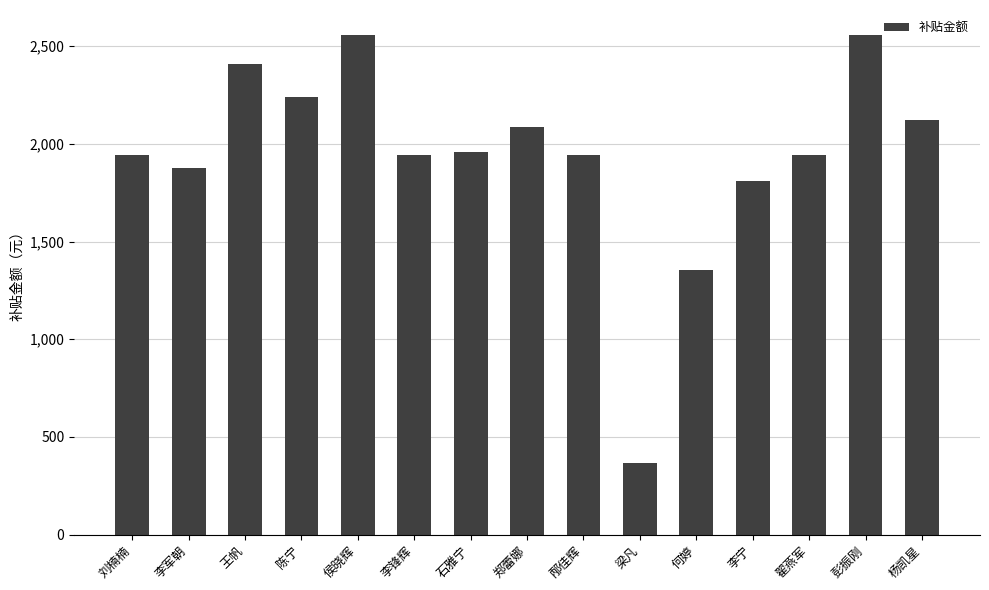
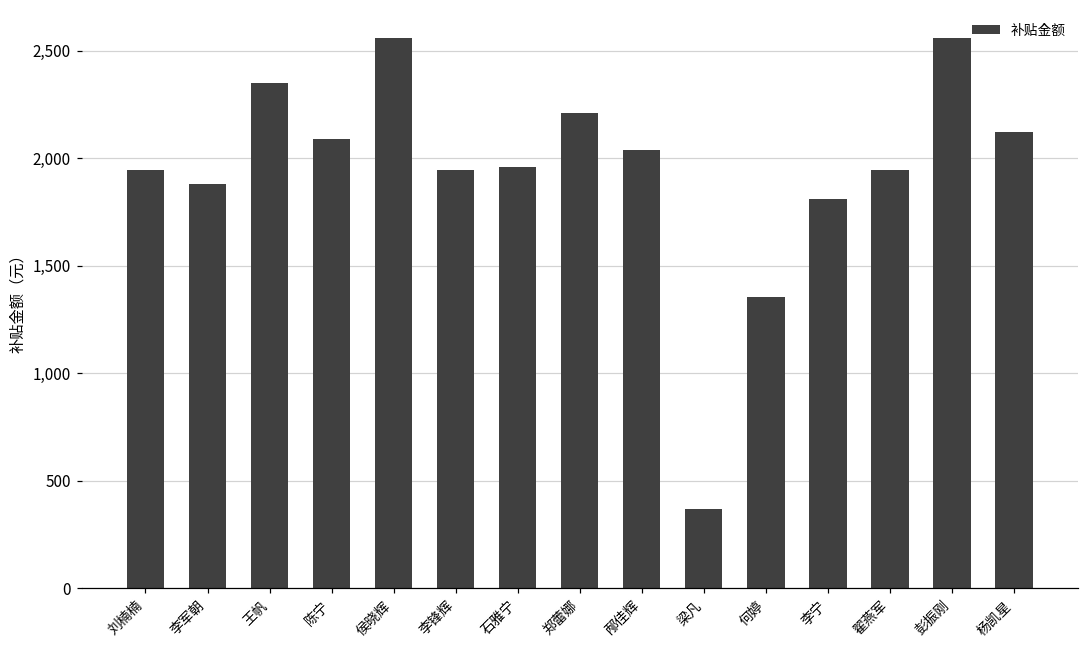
王帆: 2,410 -> 2,350
陈宁: 2,240 -> 2,090
郑蕾娜: 2,090 -> 2,210
邴佳辉: 1,950 -> 2,040
